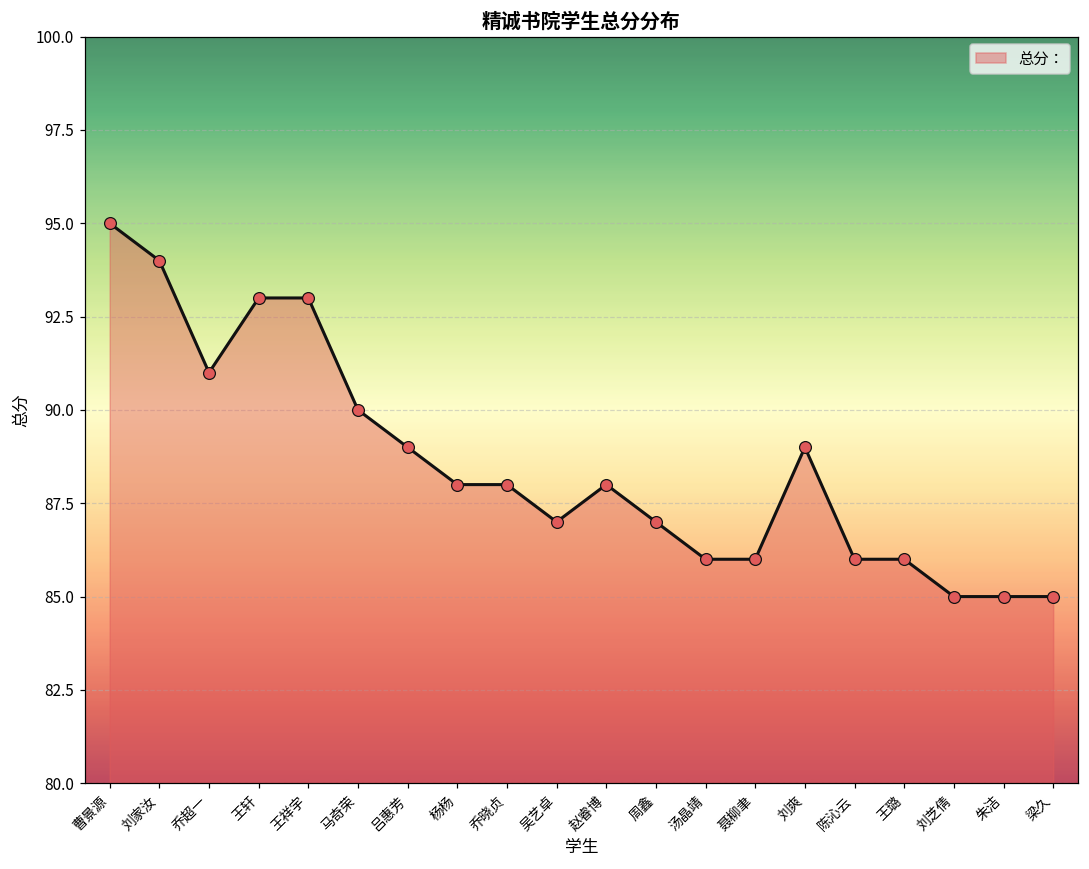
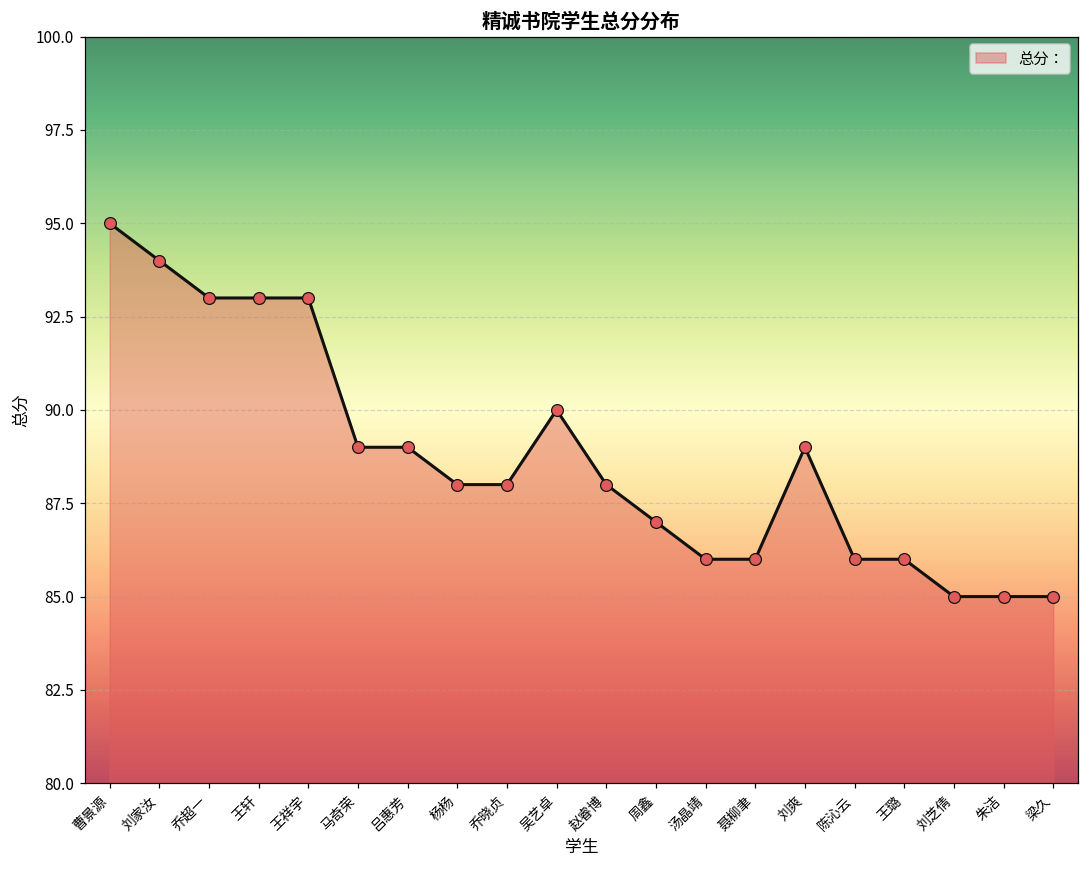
乔超一: 91 -> 93
马奇荣: 90 -> 89
吴艺卓: 87 -> 90
